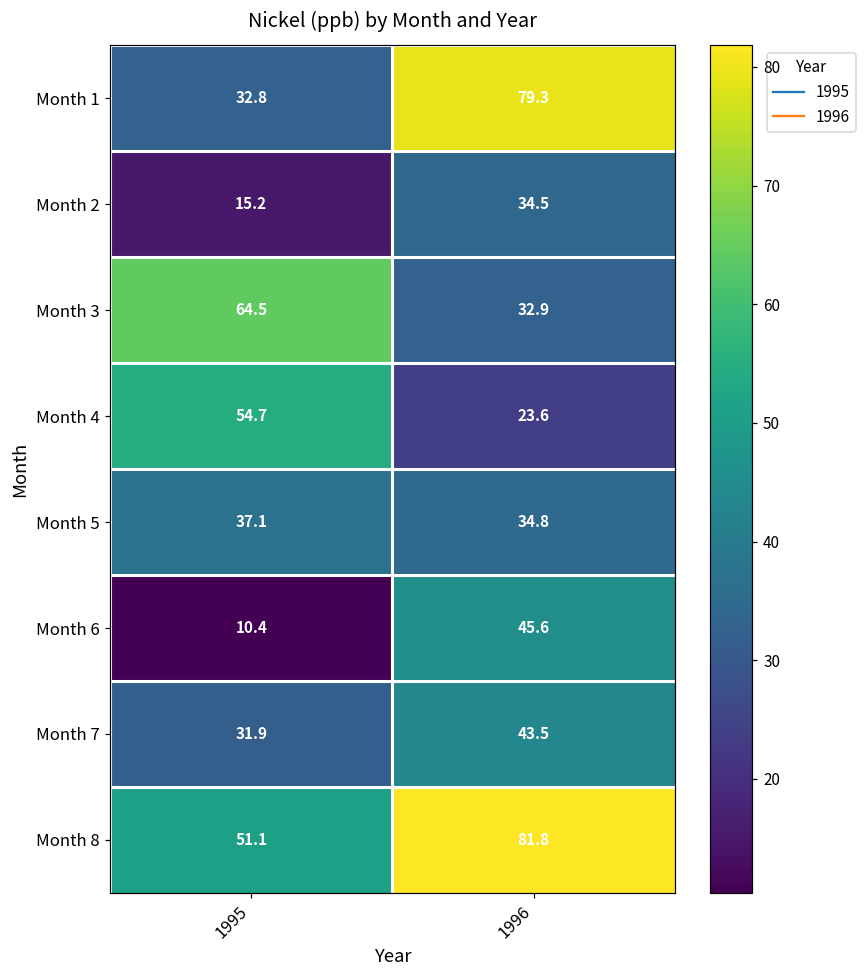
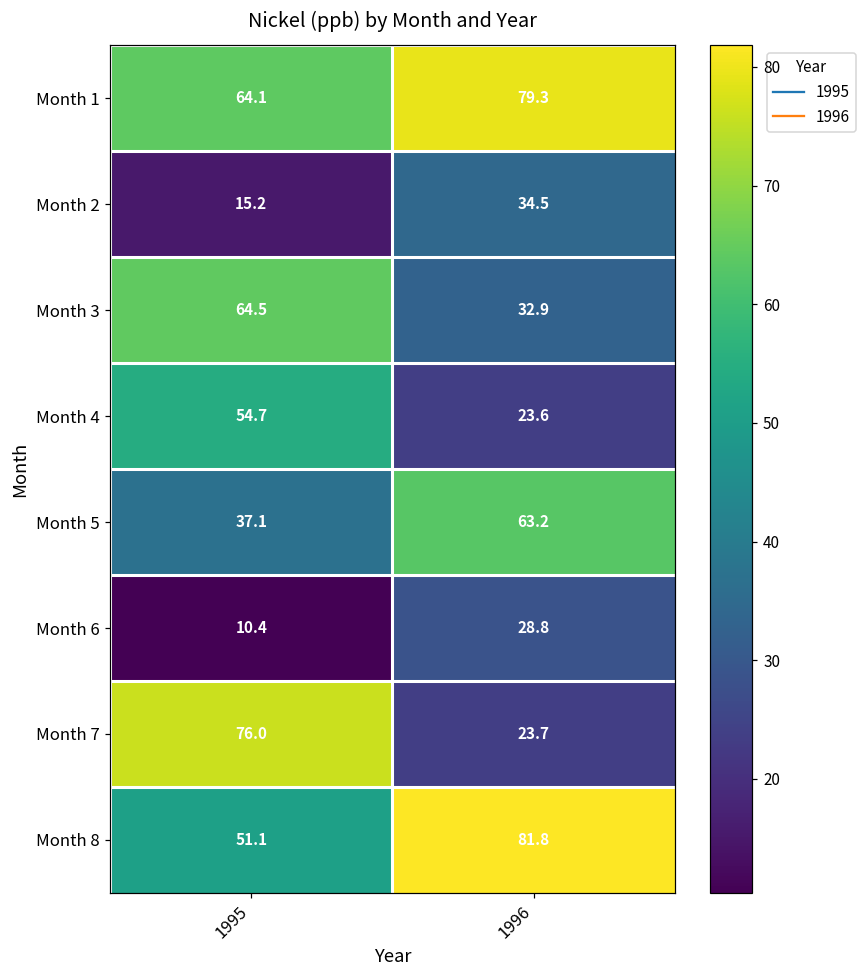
Month 1, 1995: 32.8 -> 64.1
Month 5, 1996: 34.8 -> 63.2
Month 6, 1996: 45.6 -> 28.8
Month 7, 1995: 31.9 -> 76.0
Month 7, 1996: 43.5 -> 23.7
